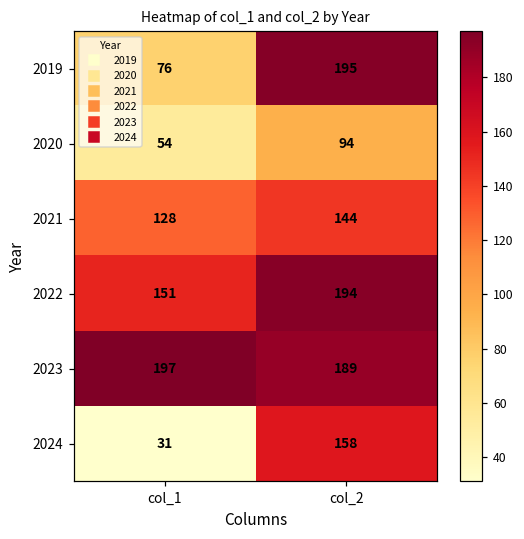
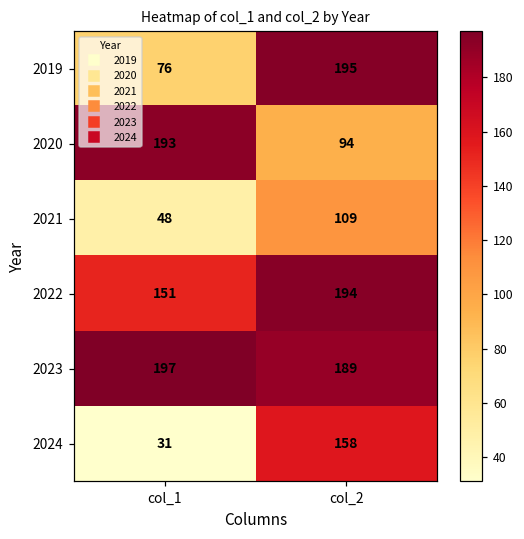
2020, col_1: 54 -> 193
2021, col_1: 128 -> 48
2021, col_2: 144 -> 109
